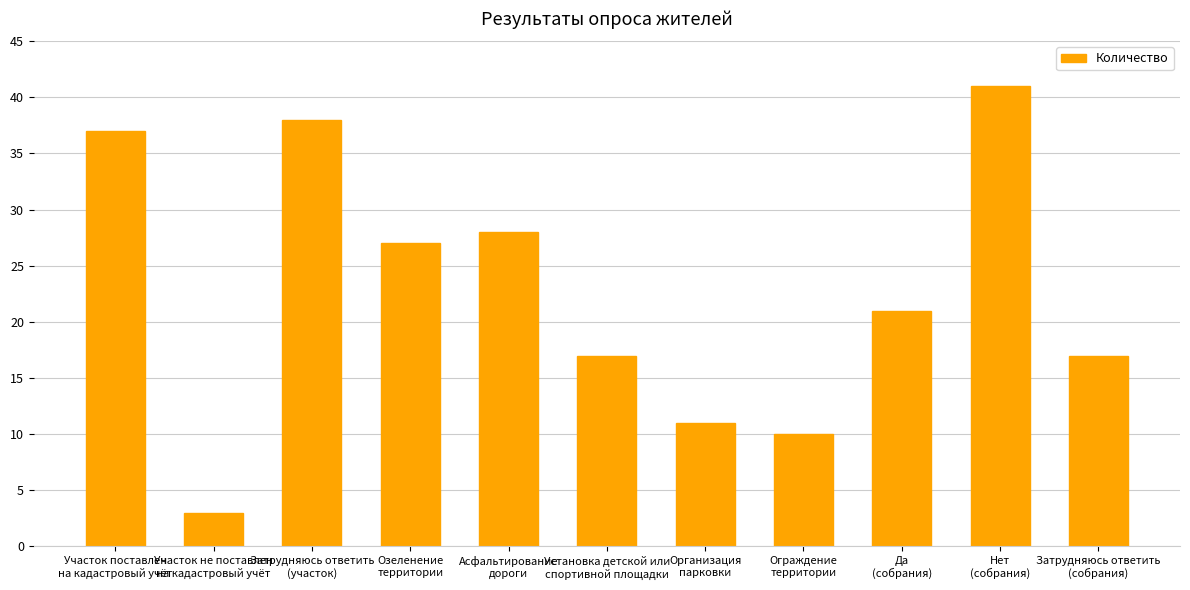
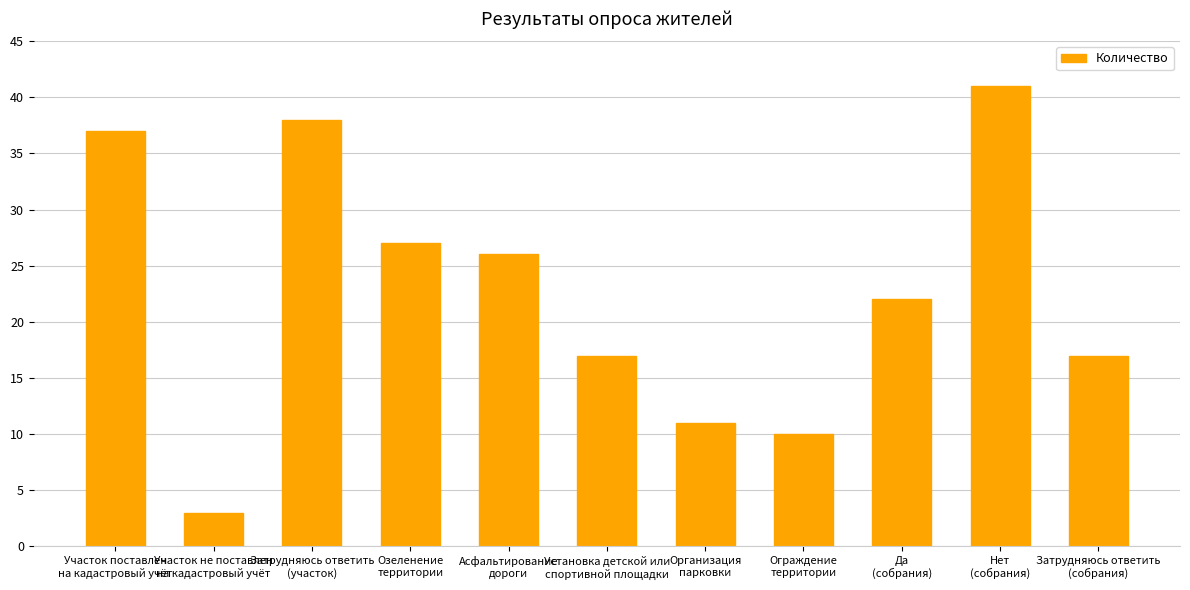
Асфальтирование дороги: 28 -> 26
Да (собрания): 21 -> 22
